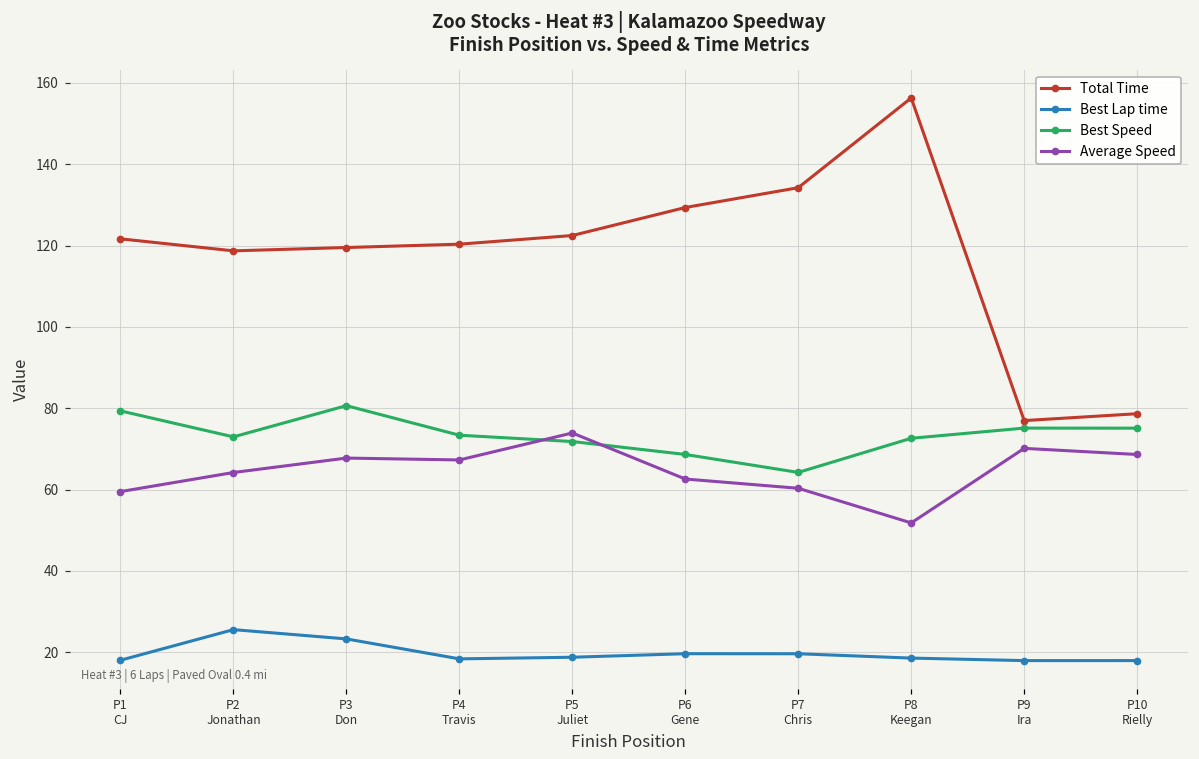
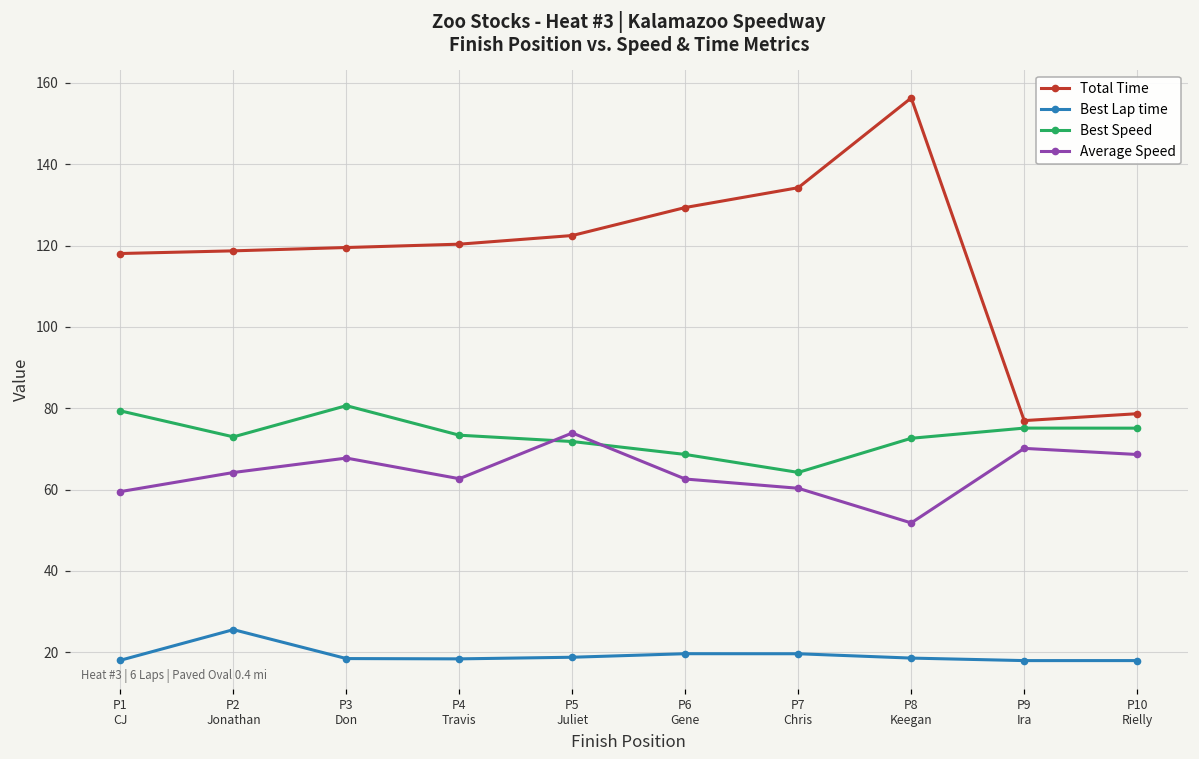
Total Time, P1 CJ: 122 -> 118
Best Lap time, P3 Don: 23 -> 18
Average Speed, P4 Travis: 67 -> 63
